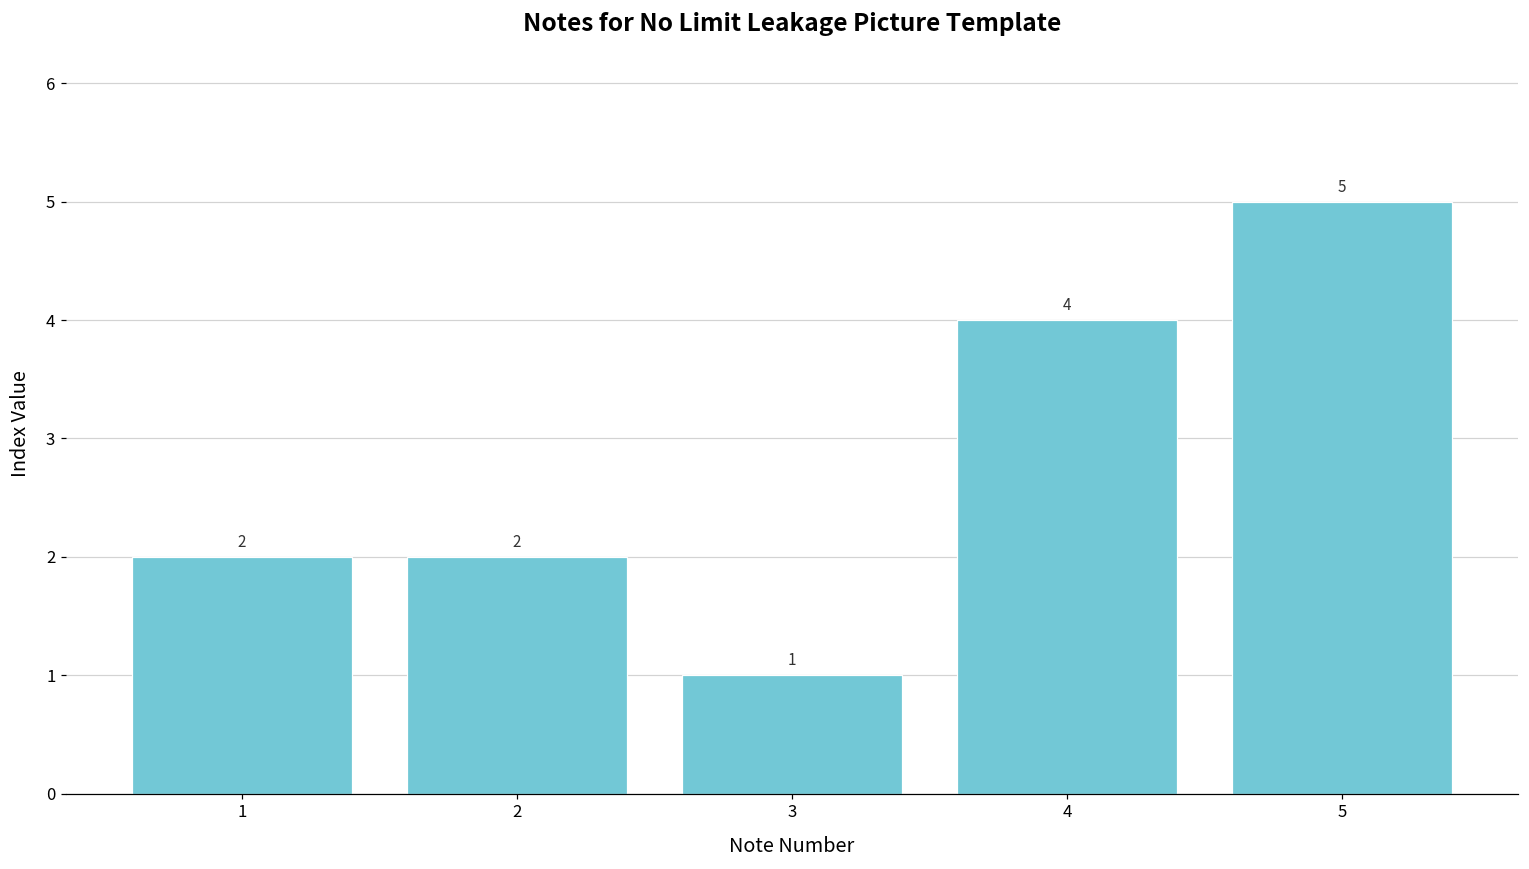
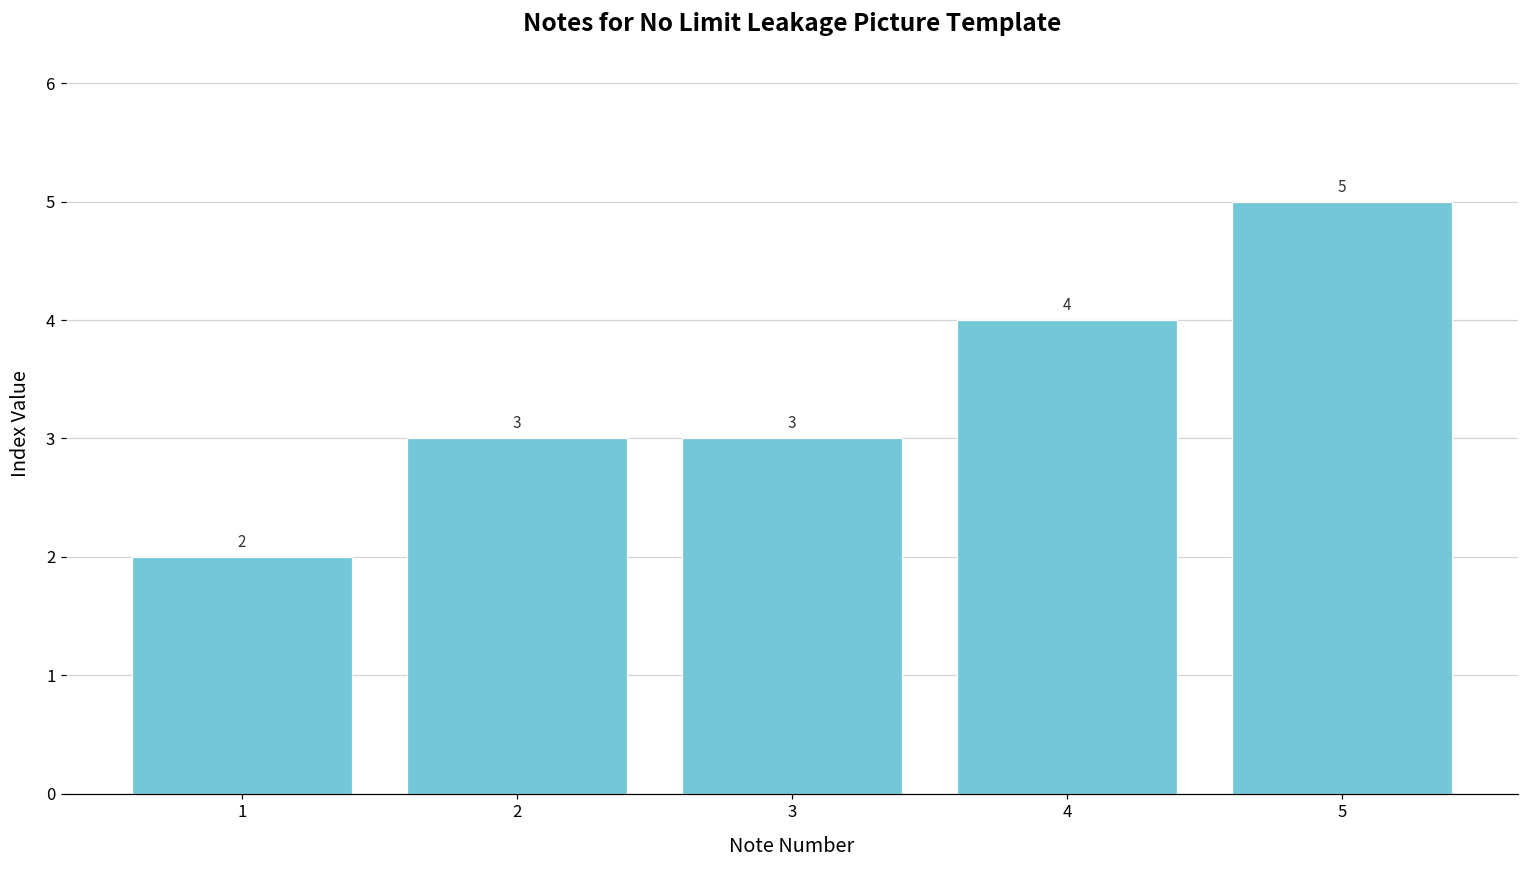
2: 2 -> 3
3: 1 -> 3
